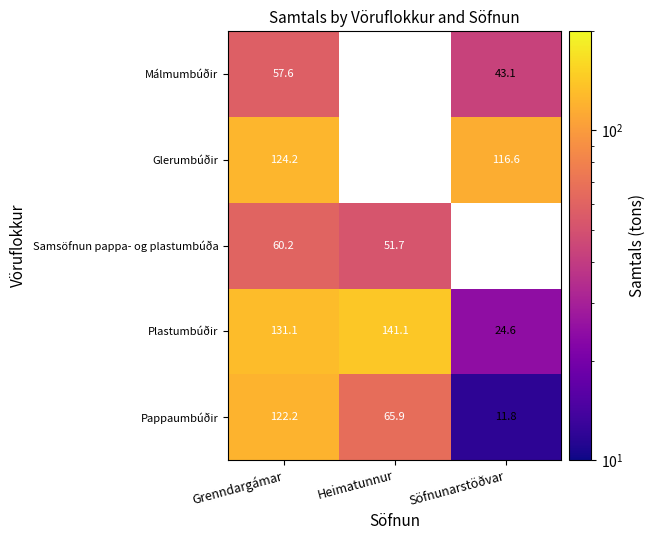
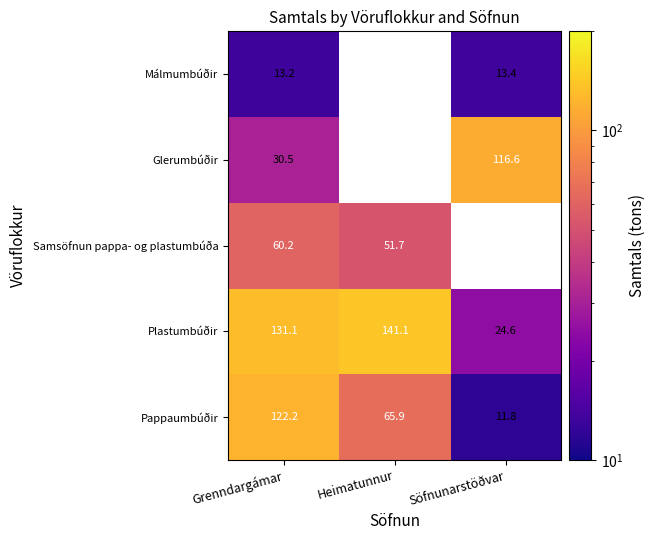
Málmumbúðir, Grenndargámar: 57.6 -> 13.2
Málmumbúðir, Söfnunarstöðvar: 43.1 -> 13.4
Glerumbúðir, Grenndargámar: 124.2 -> 30.5
